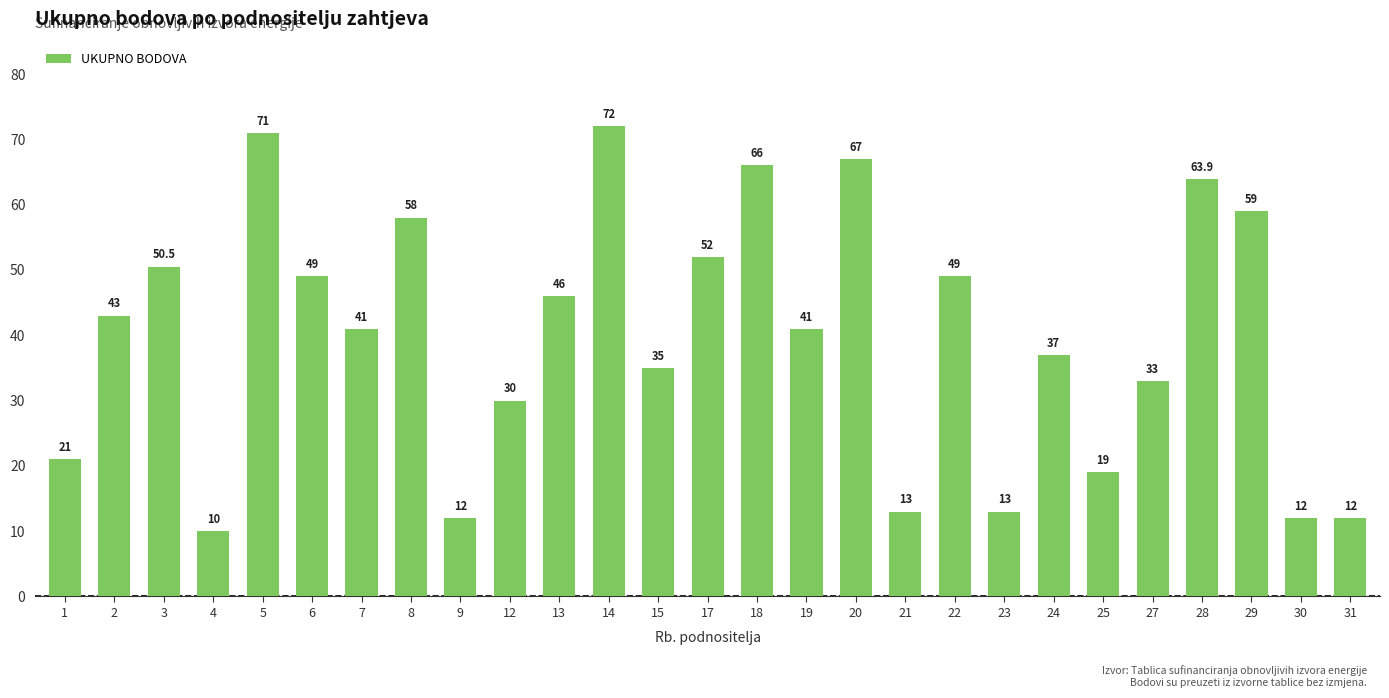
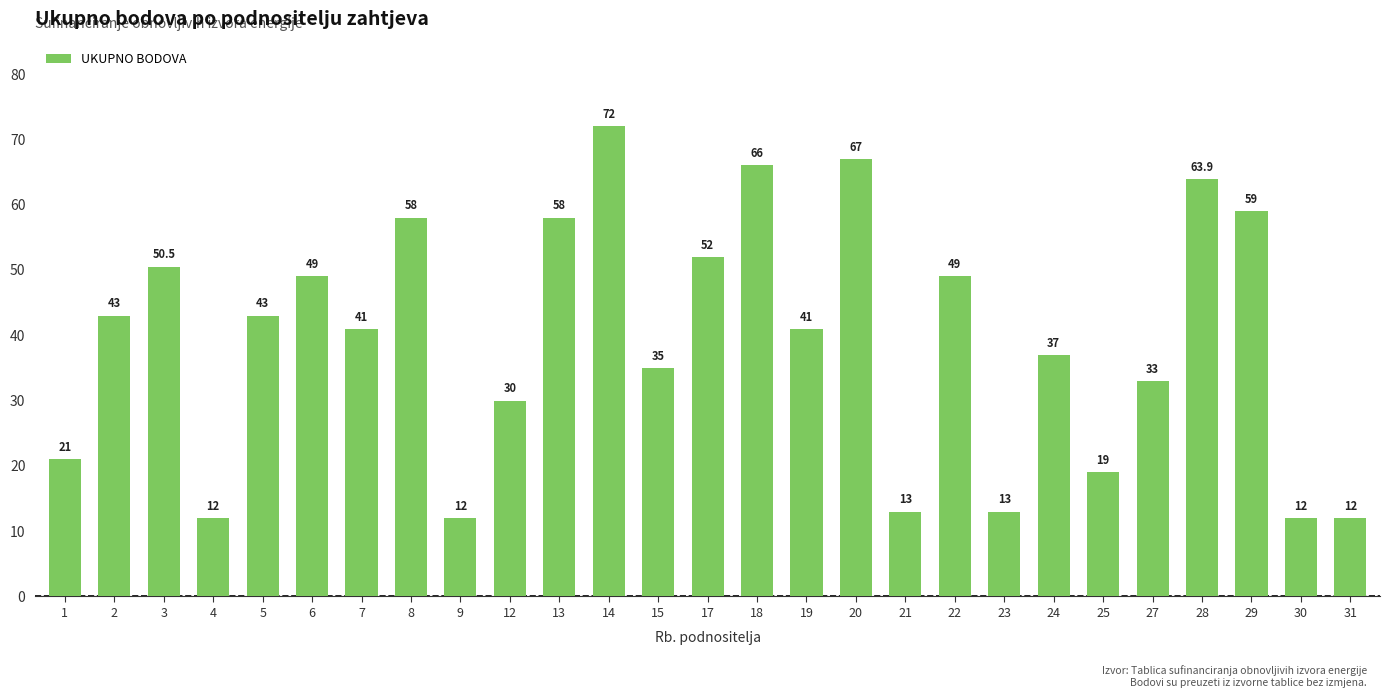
4: 10 -> 12
5: 71 -> 43
13: 46 -> 58
